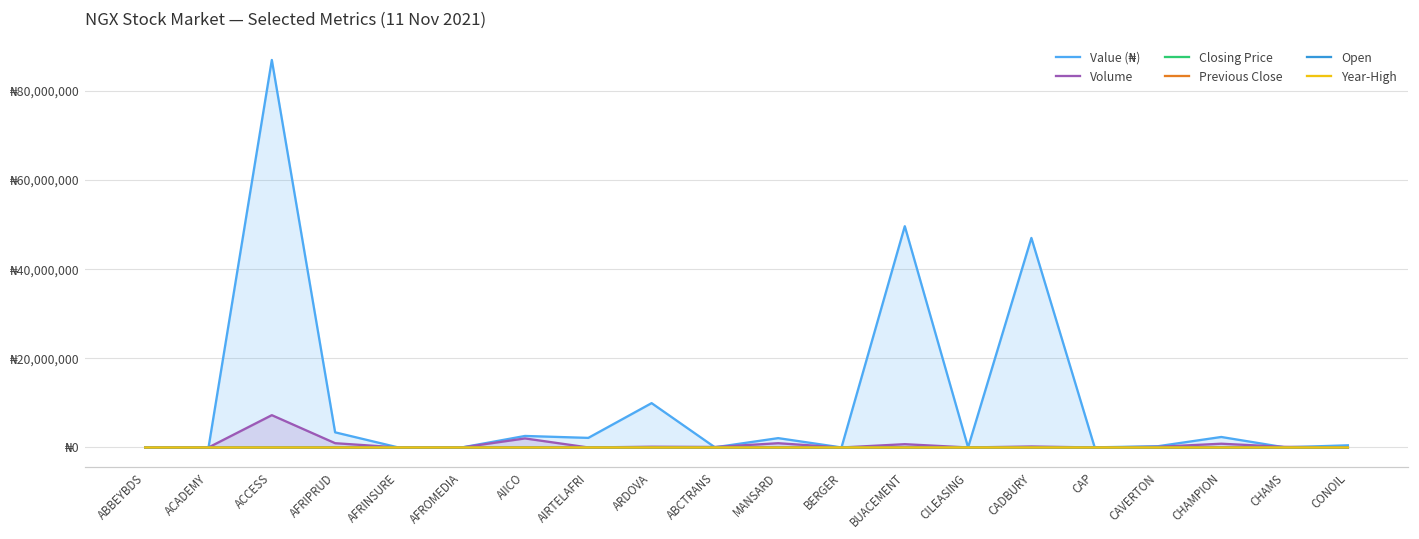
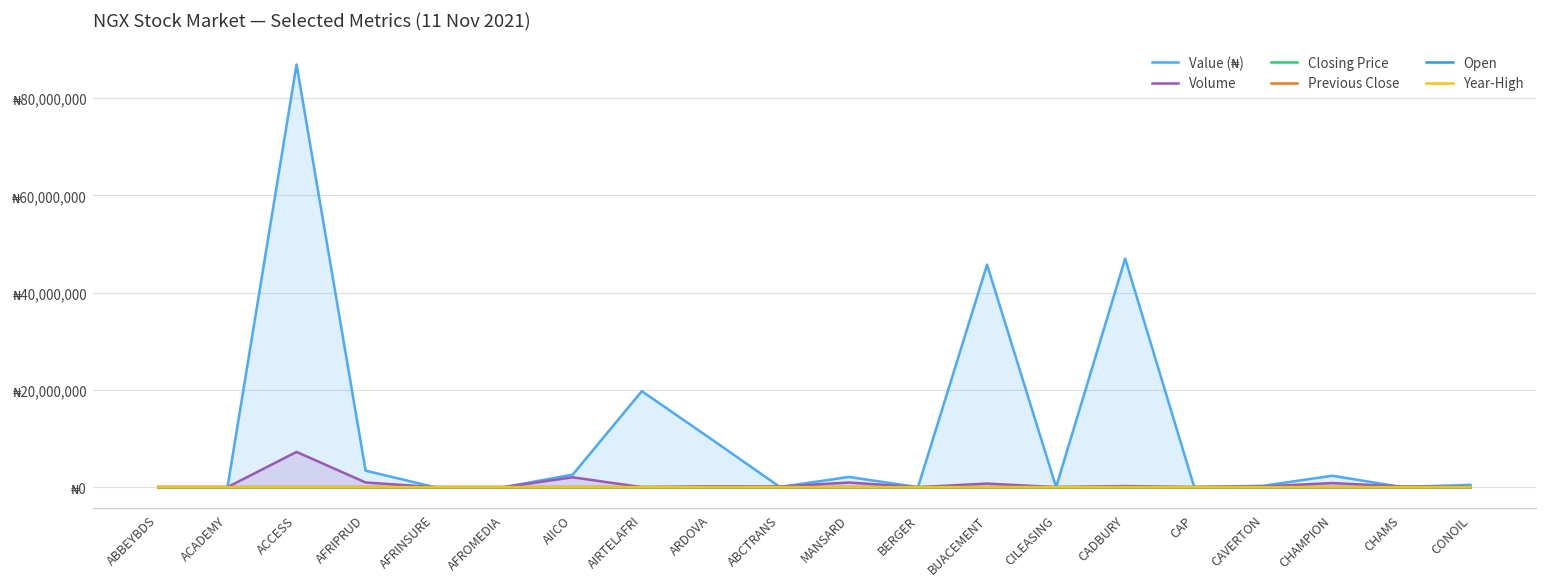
Value (₦), AIRTELAFRI: ₦2,000,000 -> ₦20,000,000
Value (₦), BUACEMENT: ₦50,000,000 -> ₦46,000,000
